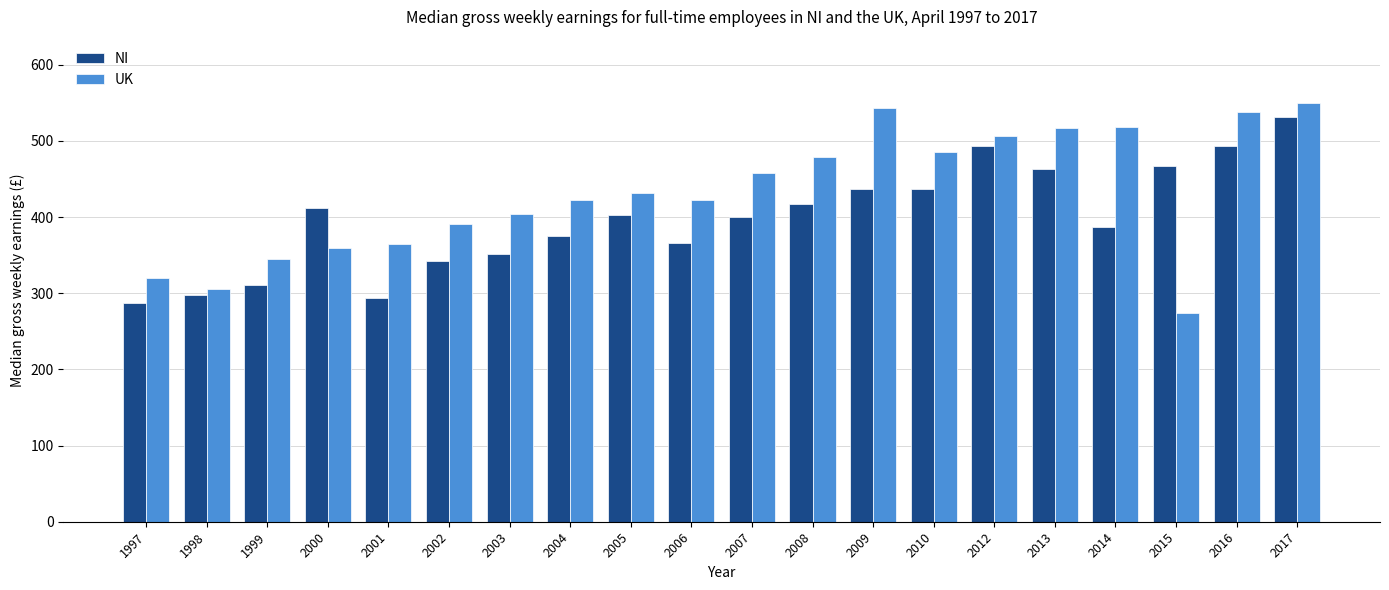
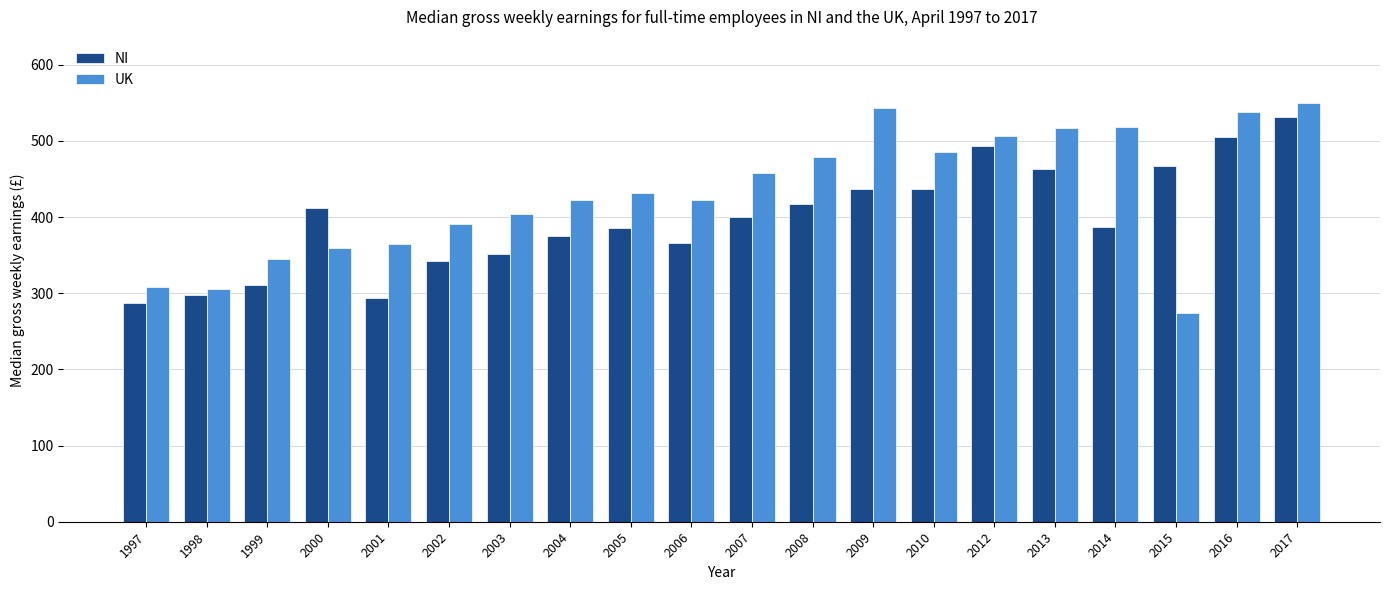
UK, 1997: 320 -> 310
NI, 2005: 400 -> 390
NI, 2016: 490 -> 510
